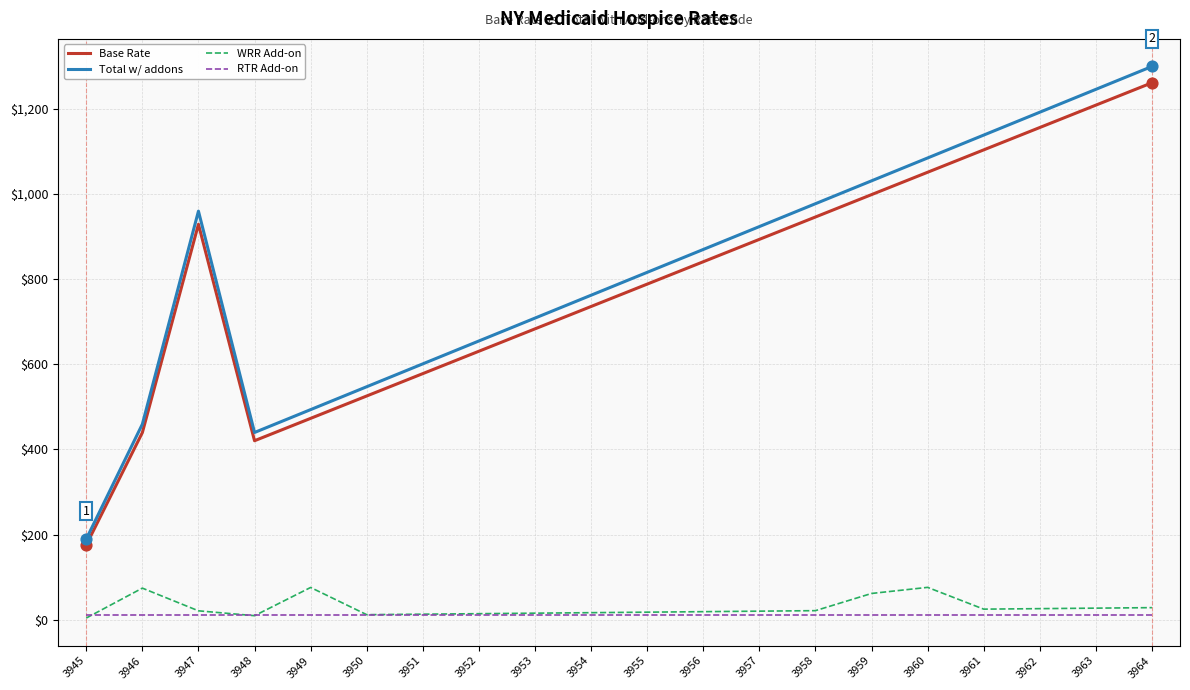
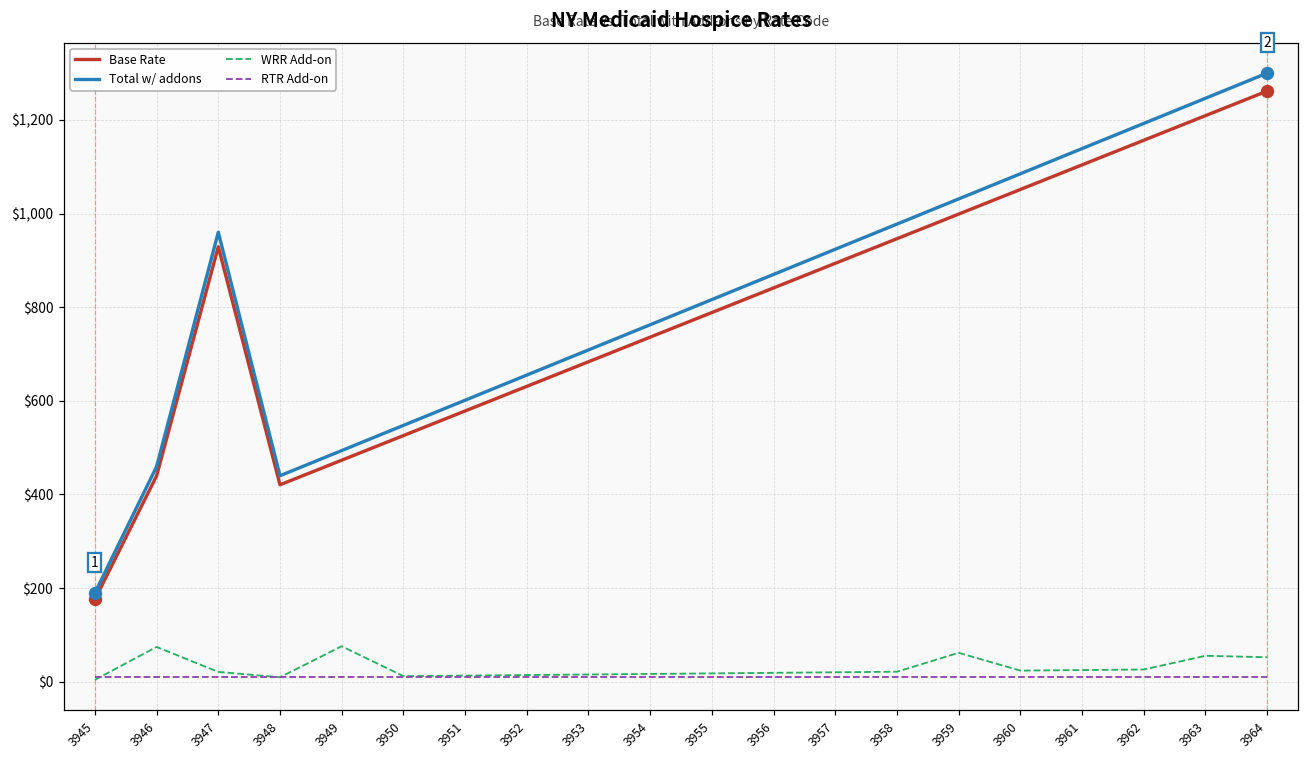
WRR Add-on, 3960: $80 -> $20
WRR Add-on, 3963: $30 -> $60
WRR Add-on, 3964: $30 -> $50
